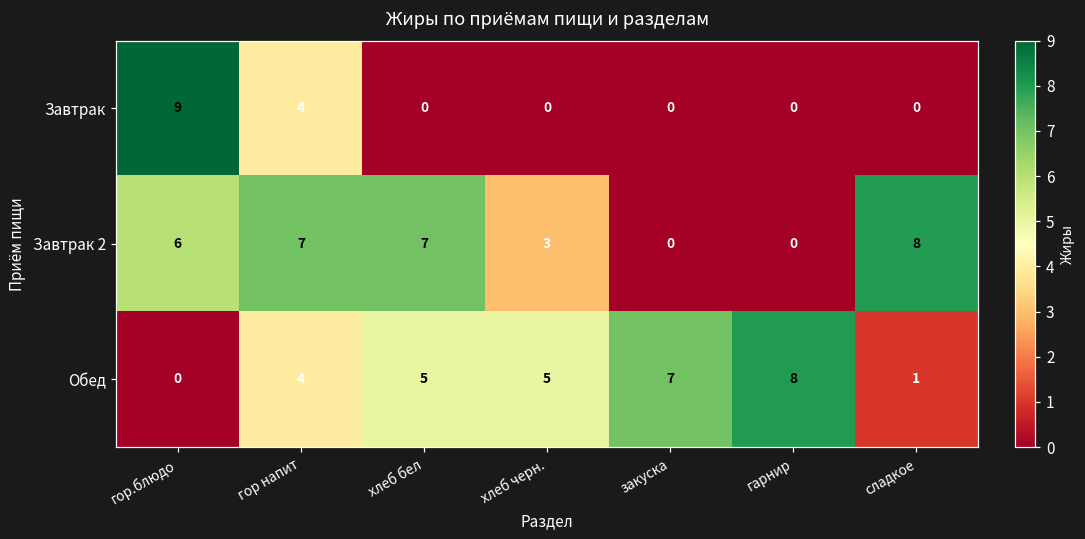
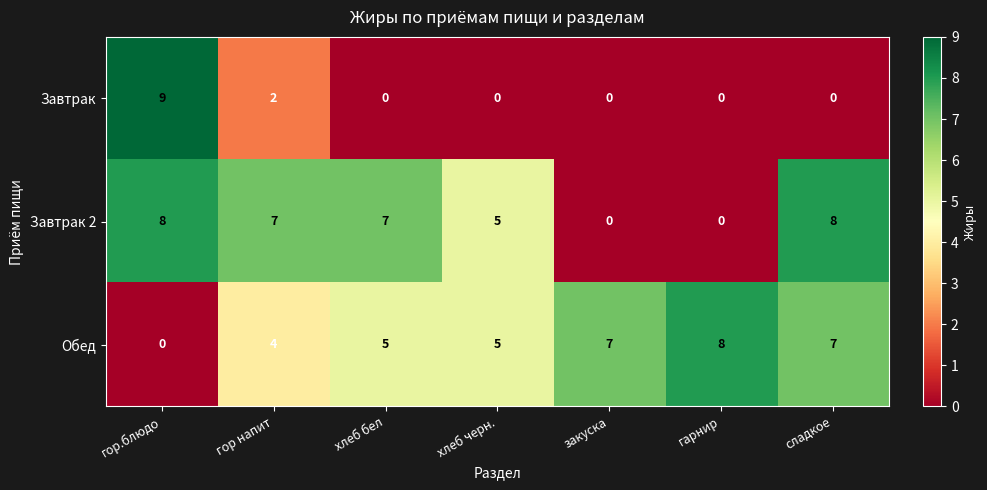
Завтрак, гор напит: 4 -> 2
Завтрак 2, гор.блюдо: 6 -> 8
Завтрак 2, хлеб черн.: 3 -> 5
Обед, сладкое: 1 -> 7
